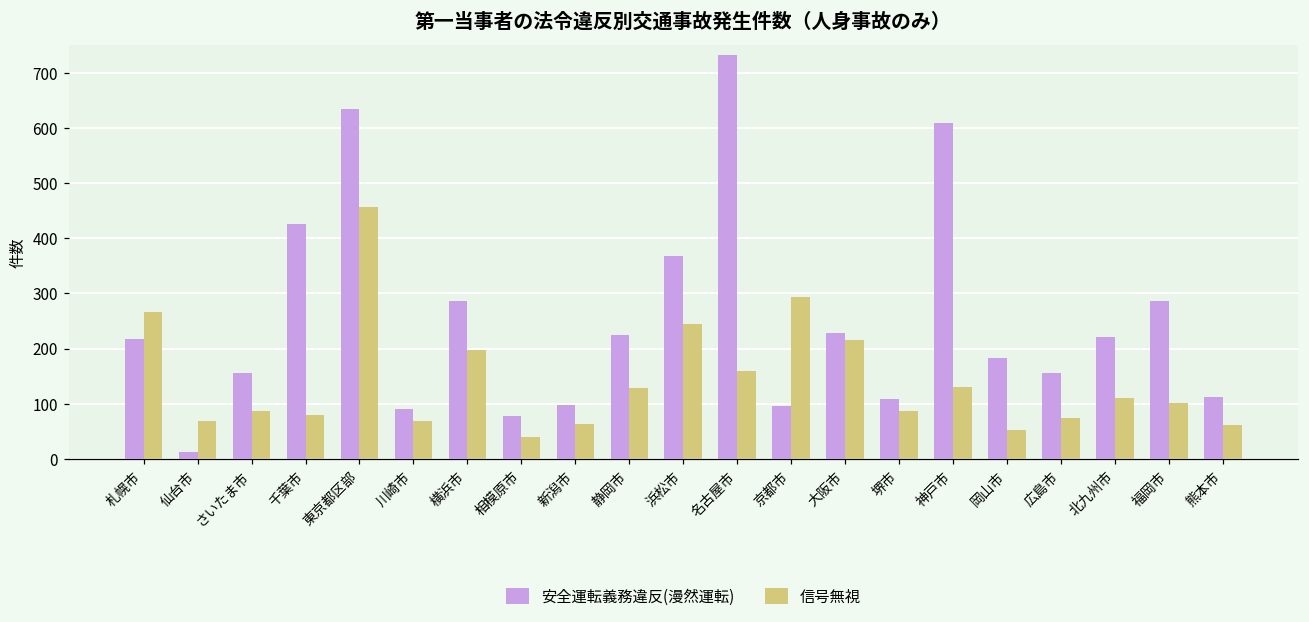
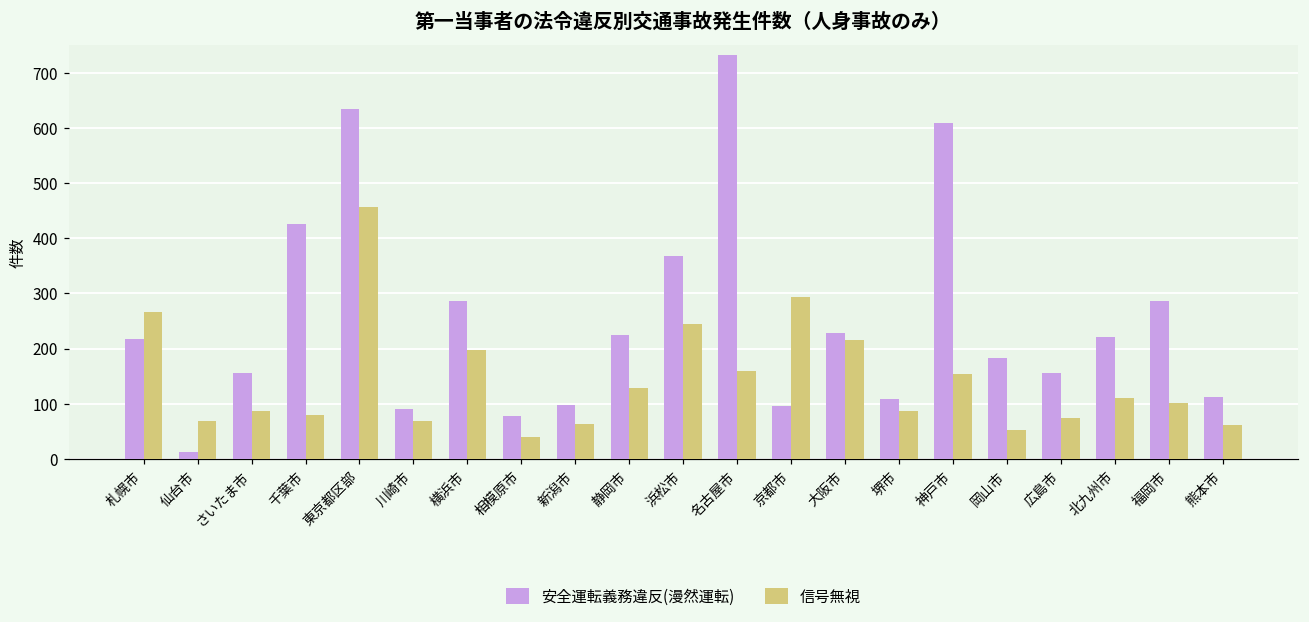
信号無視, 神戸市: 130 -> 150
